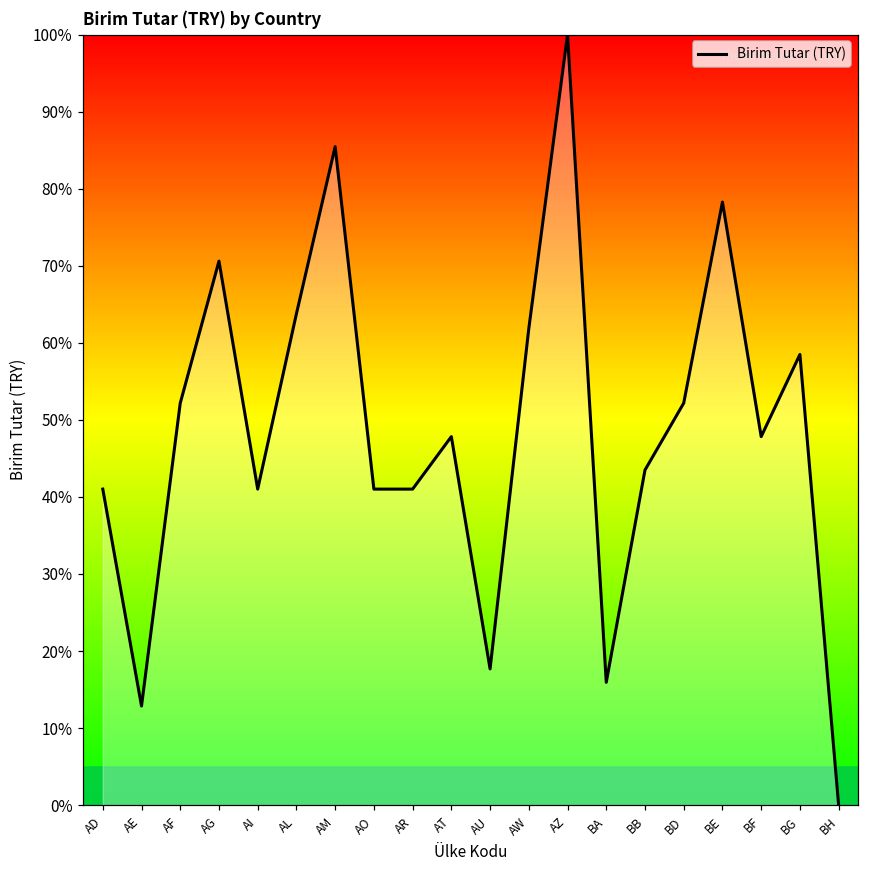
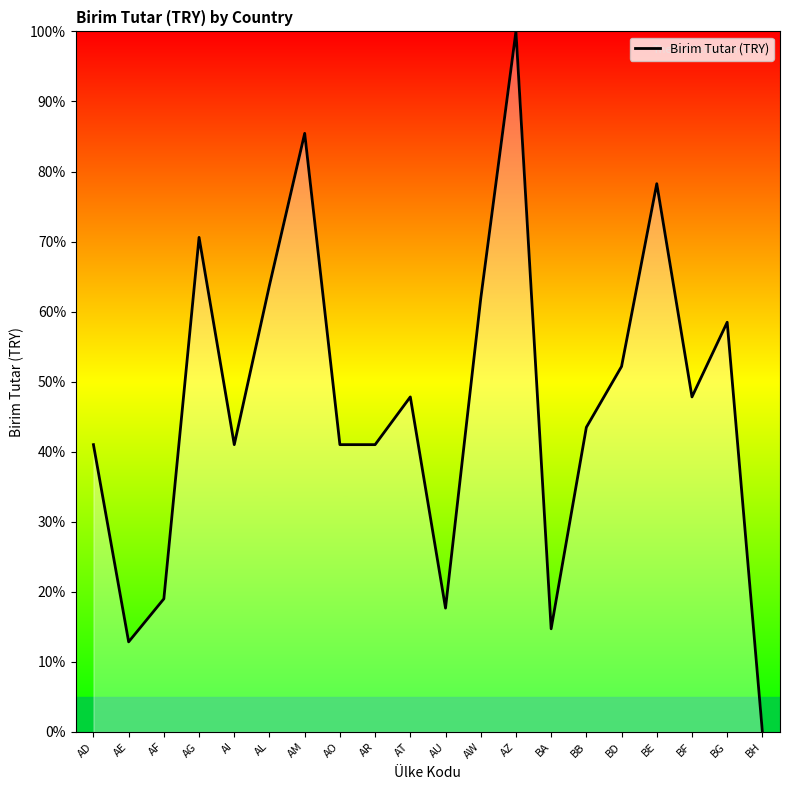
AF: 52% -> 19%
BA: 16% -> 15%
